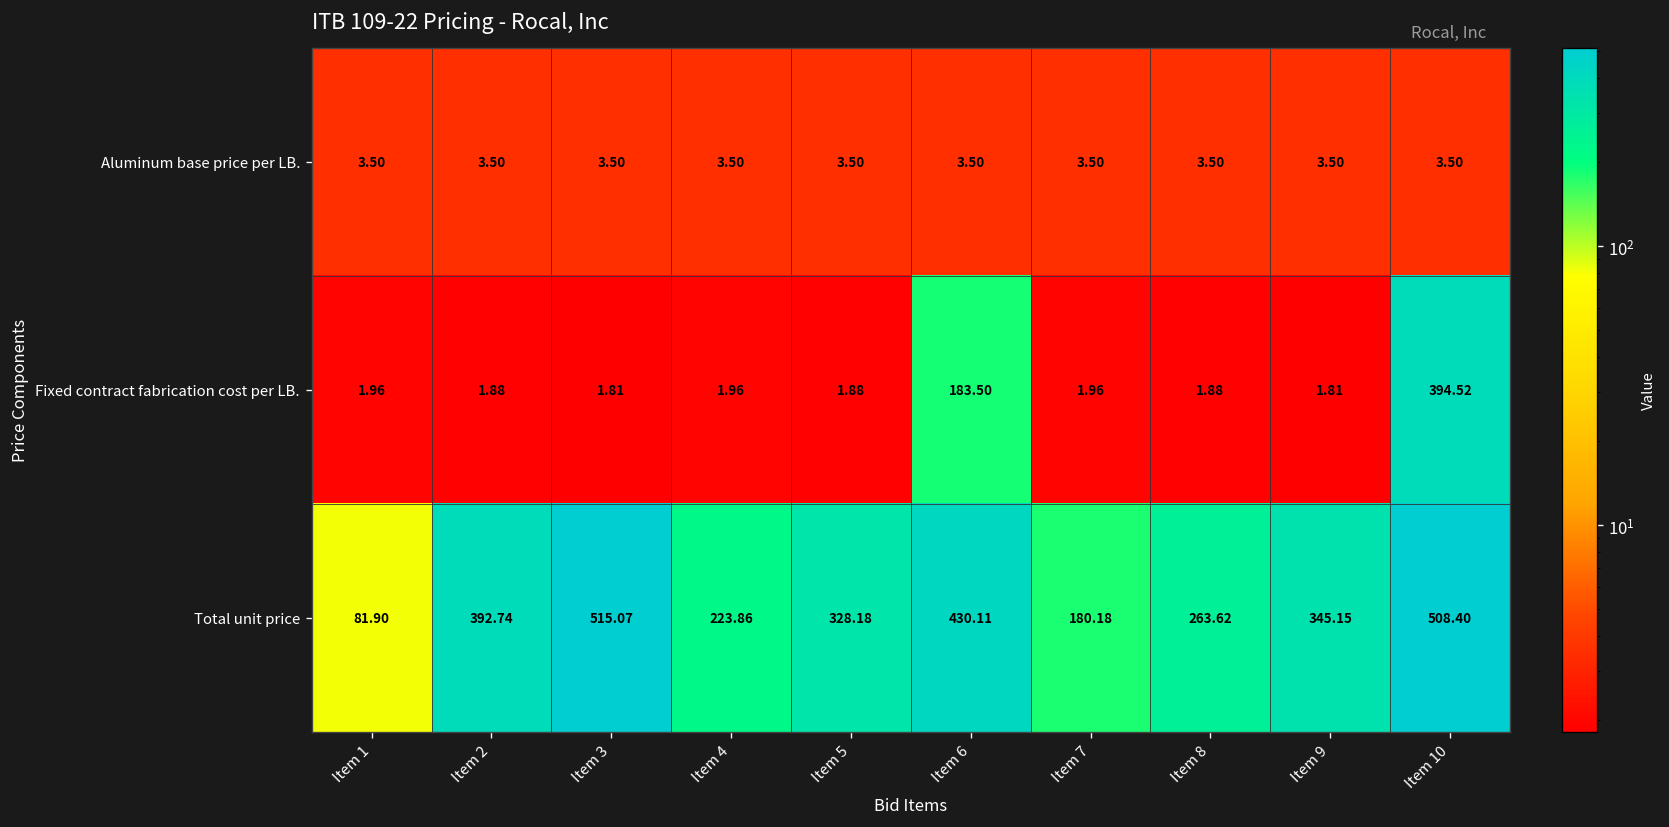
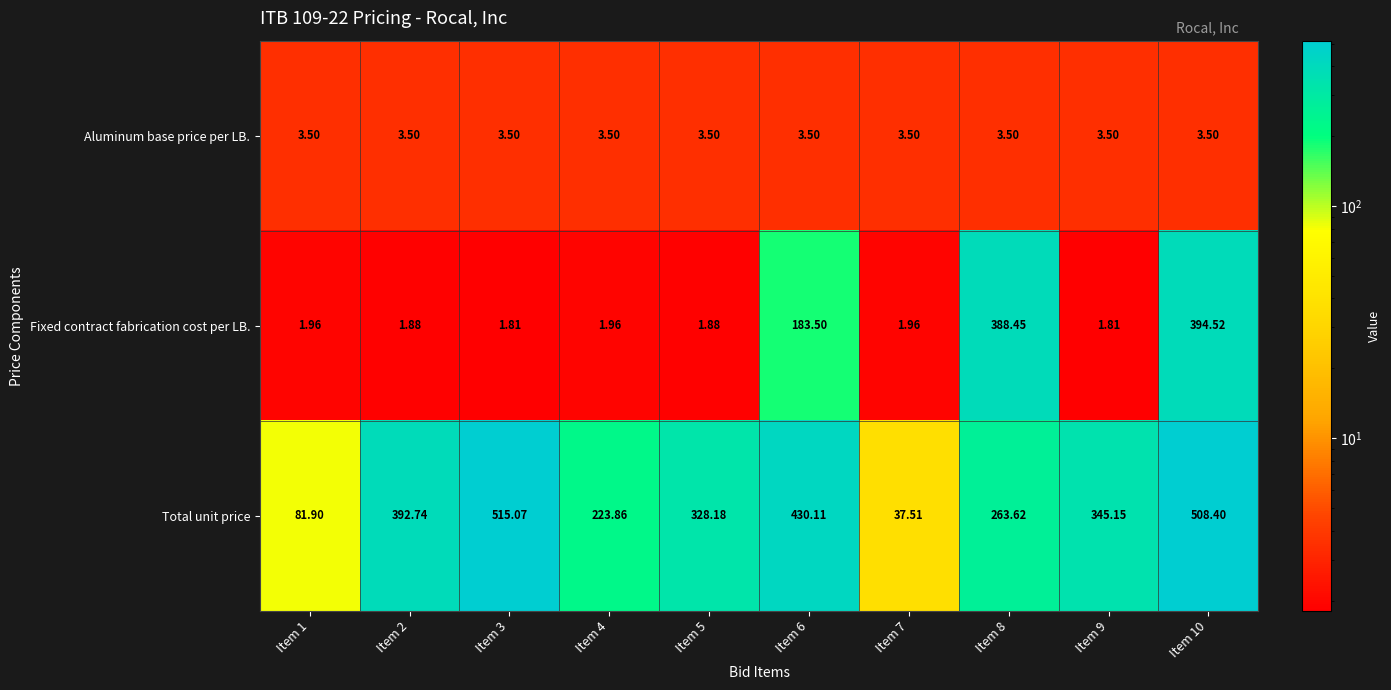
Fixed contract fabrication cost per LB., Item 8: 1.88 -> 388.45
Total unit price, Item 7: 180.18 -> 37.51
